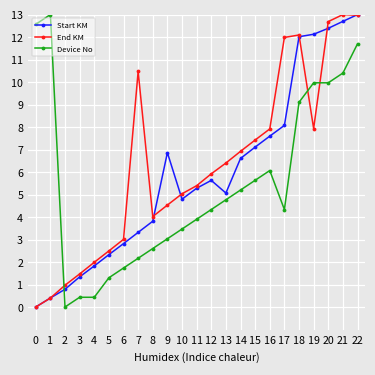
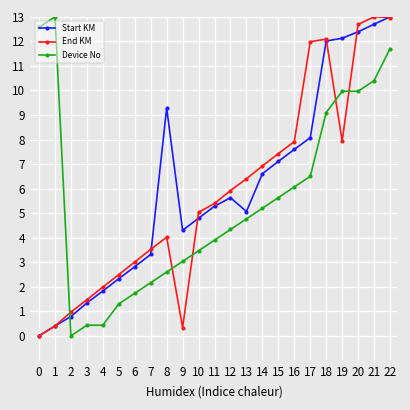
End KM, 7: 10.5 -> 3.5
Start KM, 8: 3.8 -> 9.3
Start KM, 9: 6.9 -> 4.3
End KM, 9: 4.5 -> 0.3
Device No, 17: 4.3 -> 6.5
